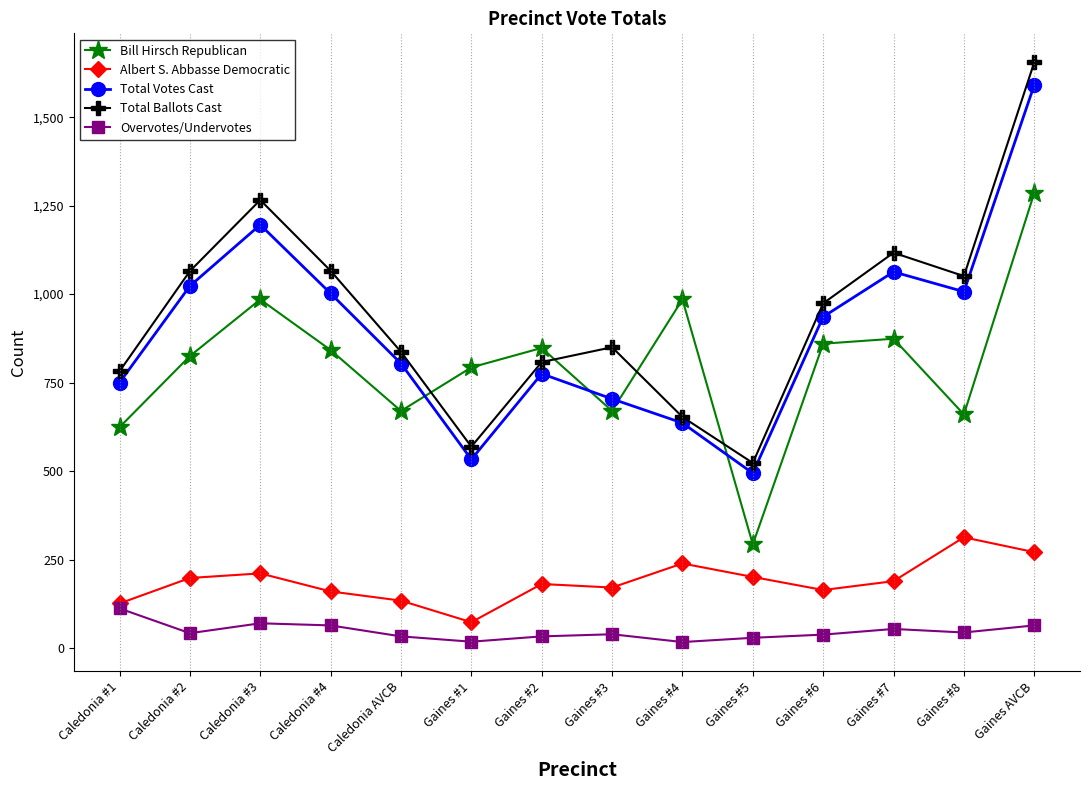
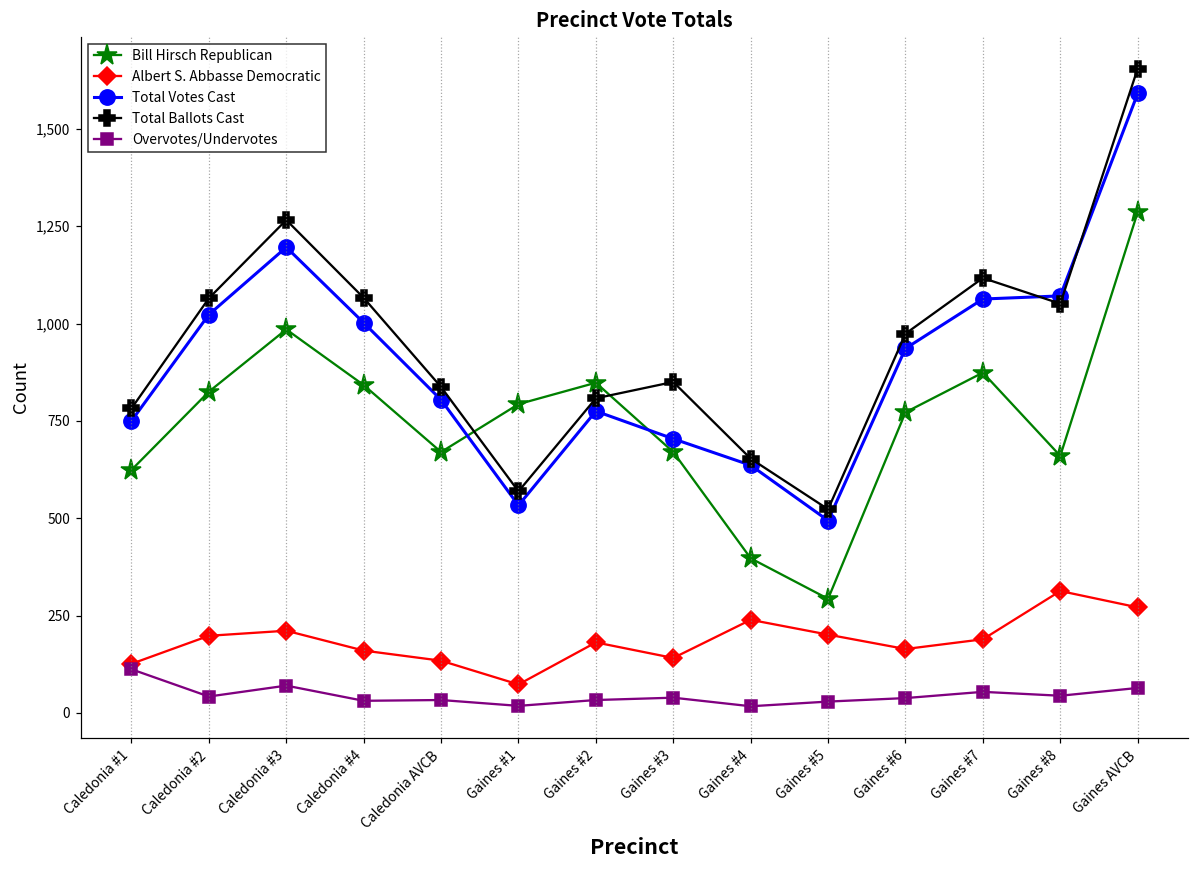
Overvotes/Undervotes, Caledonia #4: 60 -> 30
Albert S. Abbasse Democratic, Gaines #3: 170 -> 140
Bill Hirsch Republican, Gaines #4: 990 -> 400
Bill Hirsch Republican, Gaines #6: 860 -> 770
Total Votes Cast, Gaines #8: 1,010 -> 1,070
